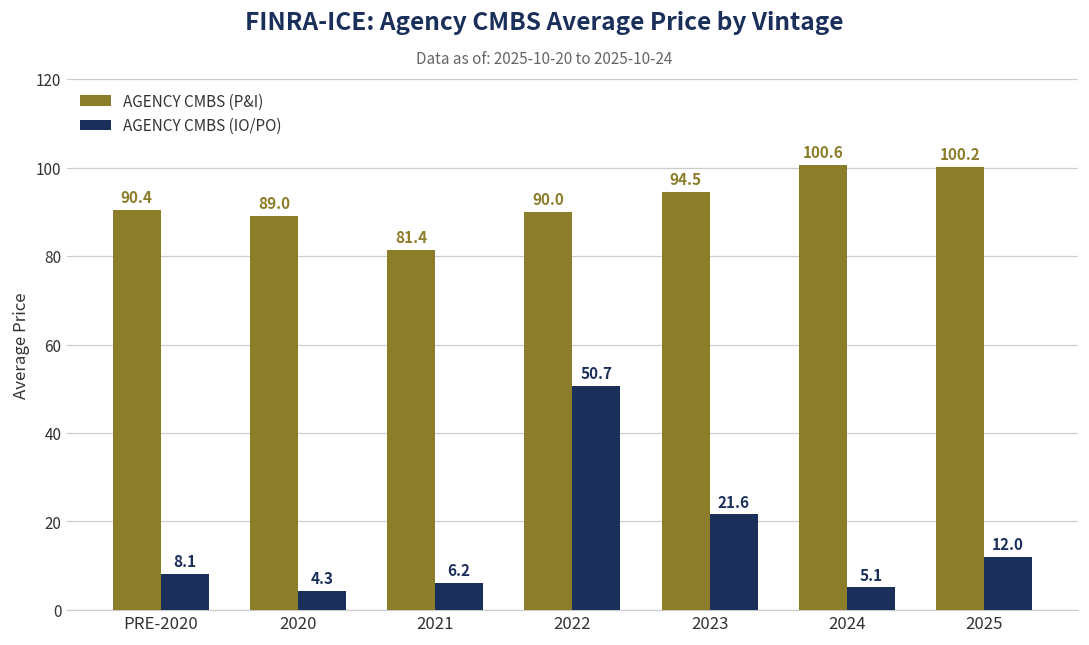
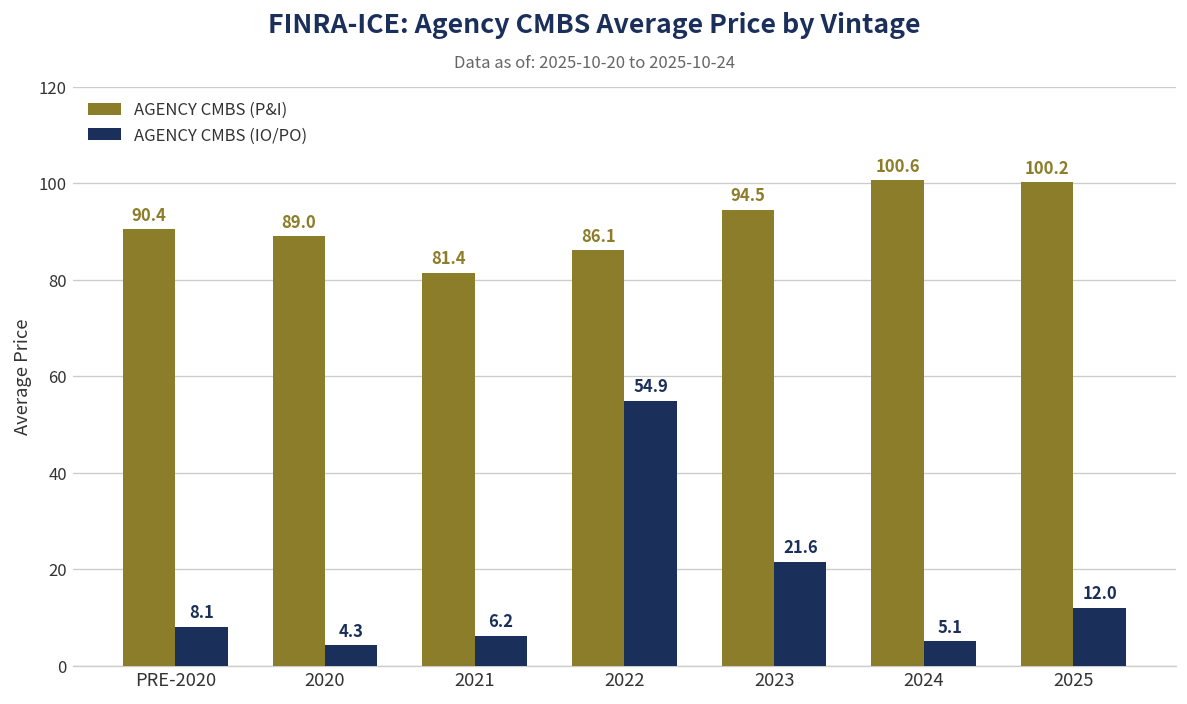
AGENCY CMBS (P&I), 2022: 90.0 -> 86.1
AGENCY CMBS (IO/PO), 2022: 50.7 -> 54.9
